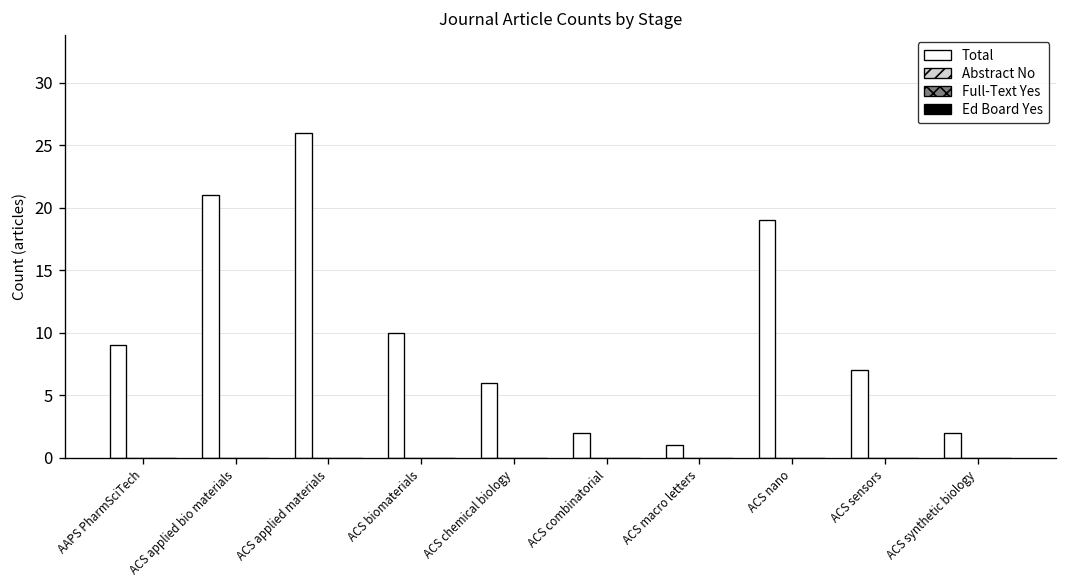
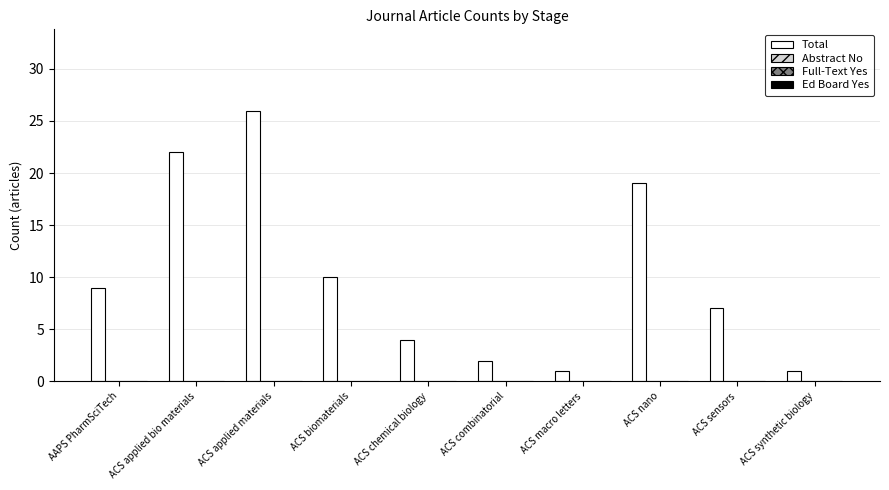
Total, ACS applied bio materials: 21 -> 22
Total, ACS chemical biology: 6 -> 4
Total, ACS synthetic biology: 2 -> 1
